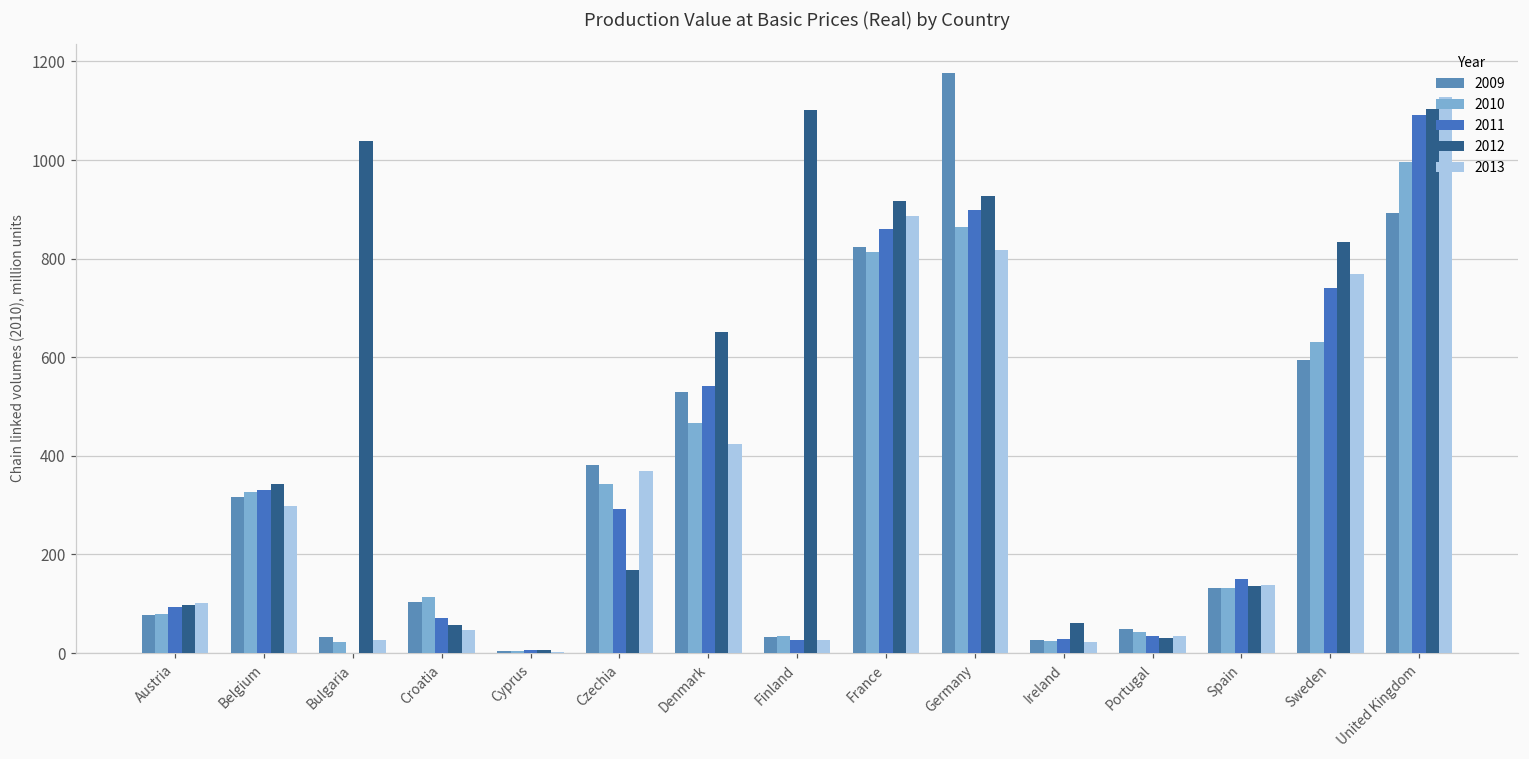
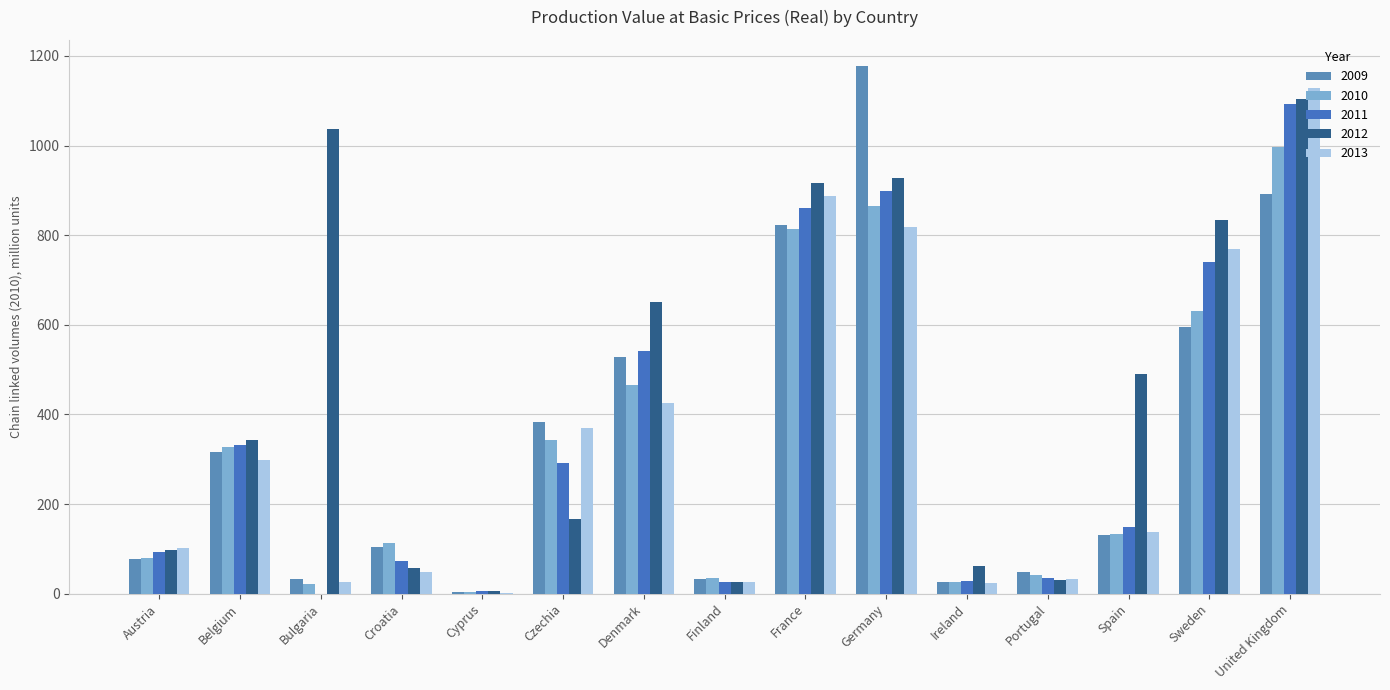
2012, Finland: 1100 -> 30
2012, Spain: 140 -> 490
